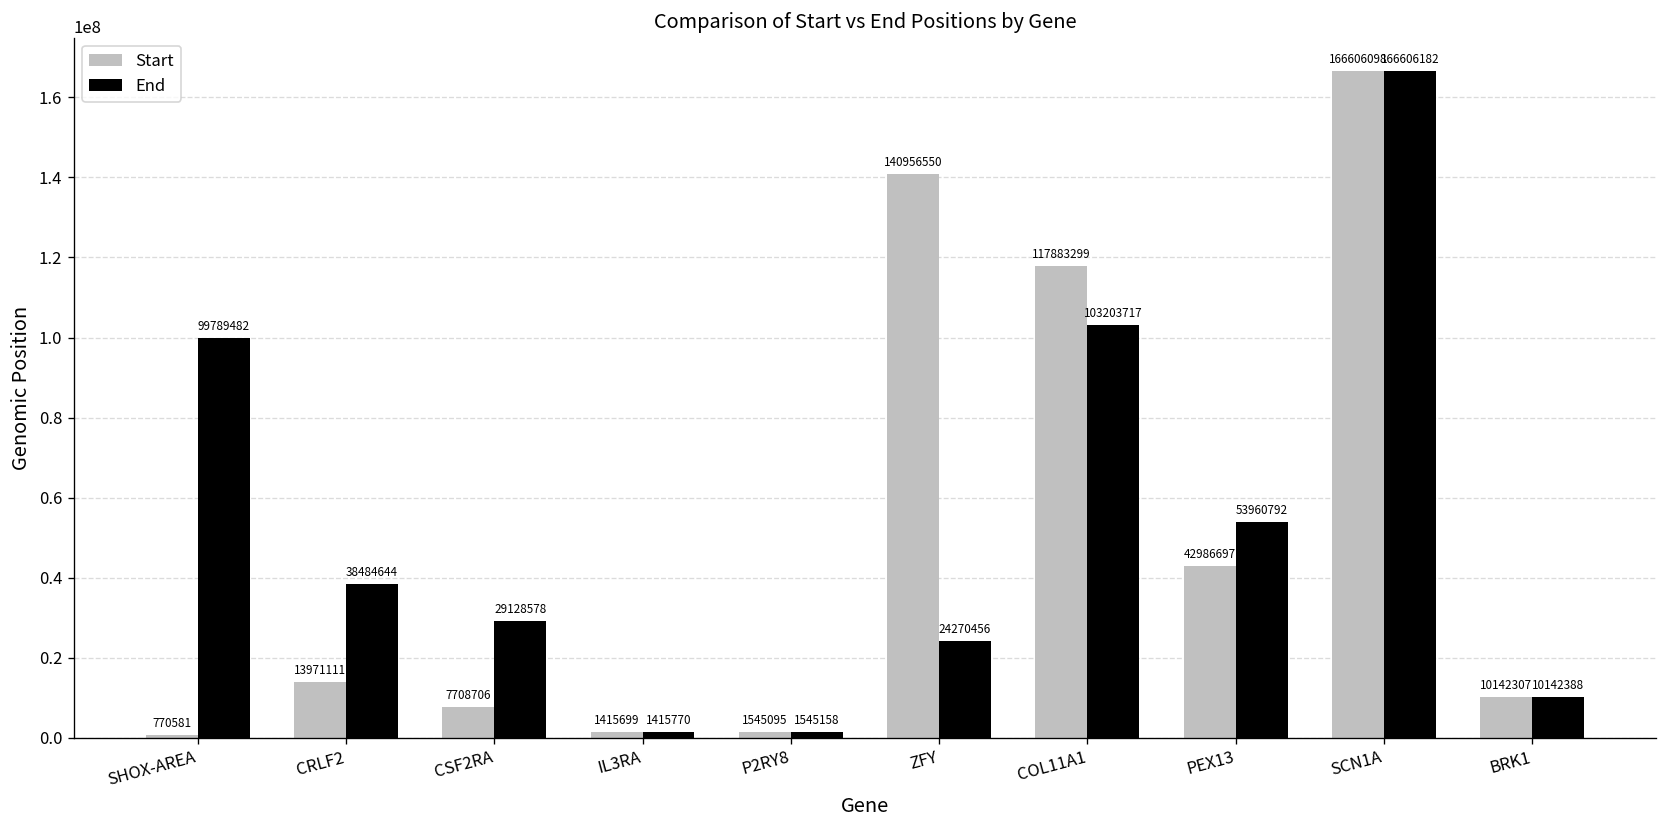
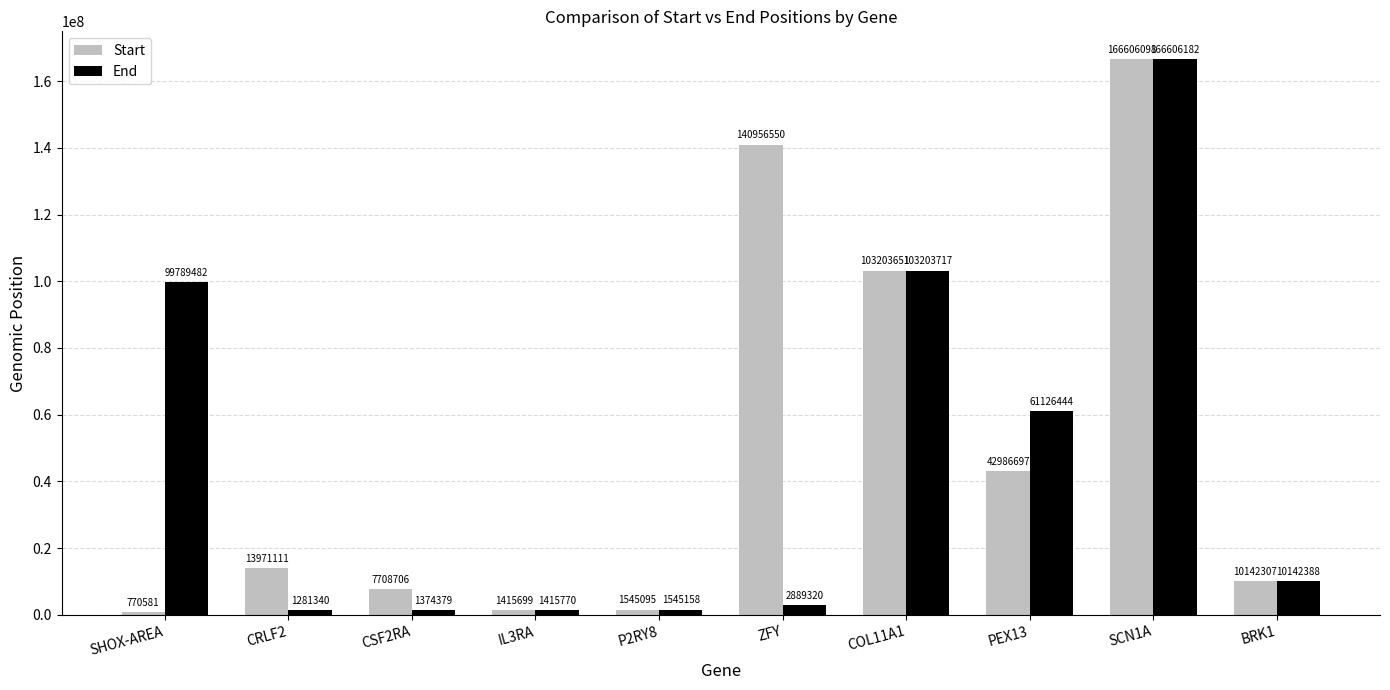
End, CRLF2: 38484644 -> 1281340
End, CSF2RA: 29128578 -> 1374379
End, ZFY: 24270456 -> 2889320
Start, COL11A1: 117883299 -> 103203651
End, PEX13: 53960792 -> 61126444
